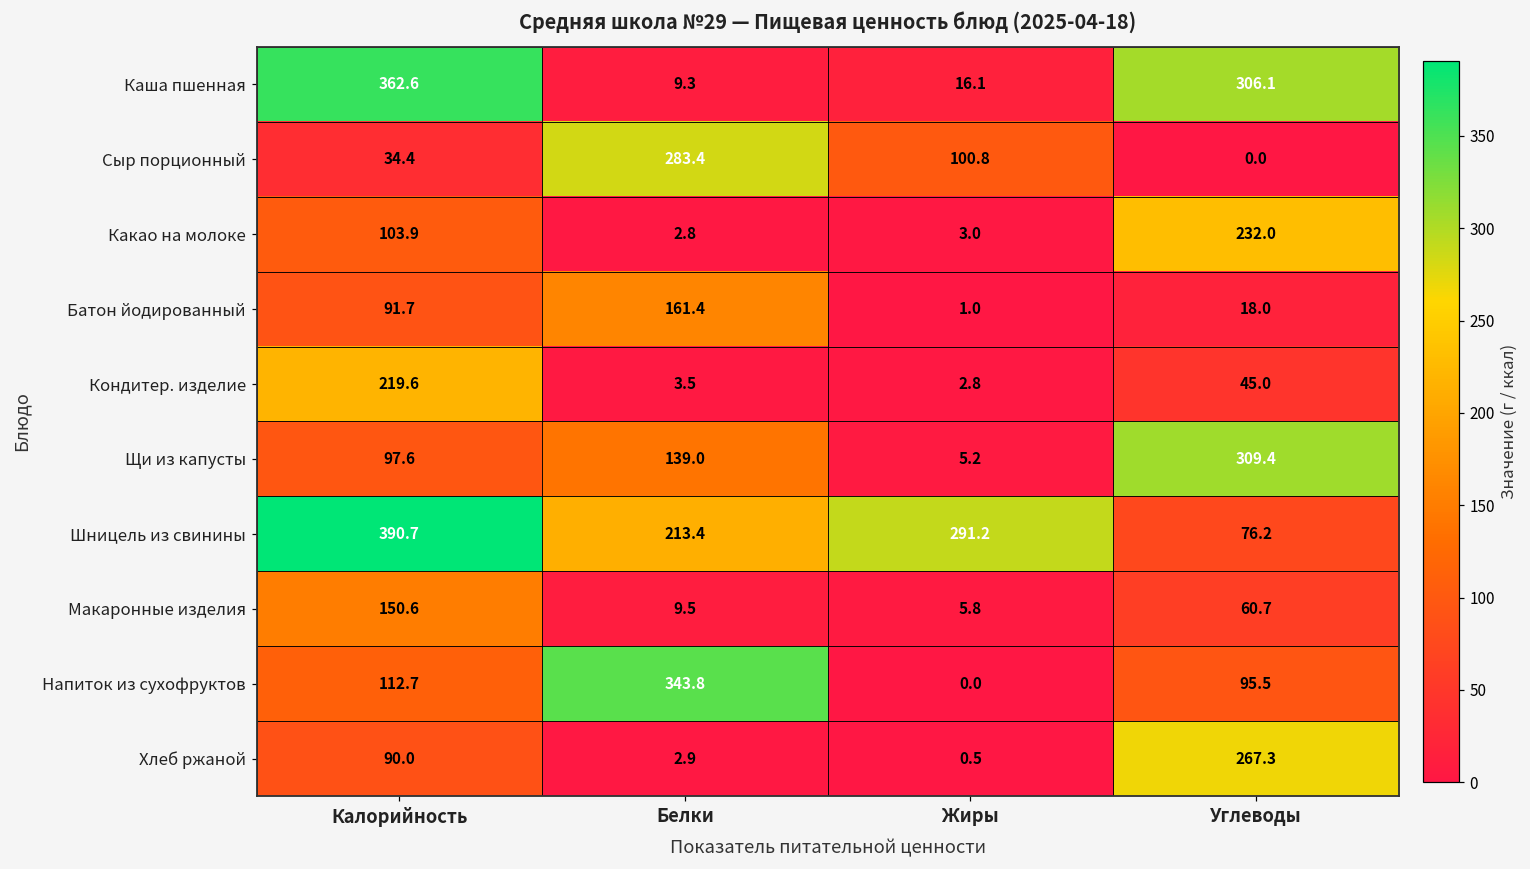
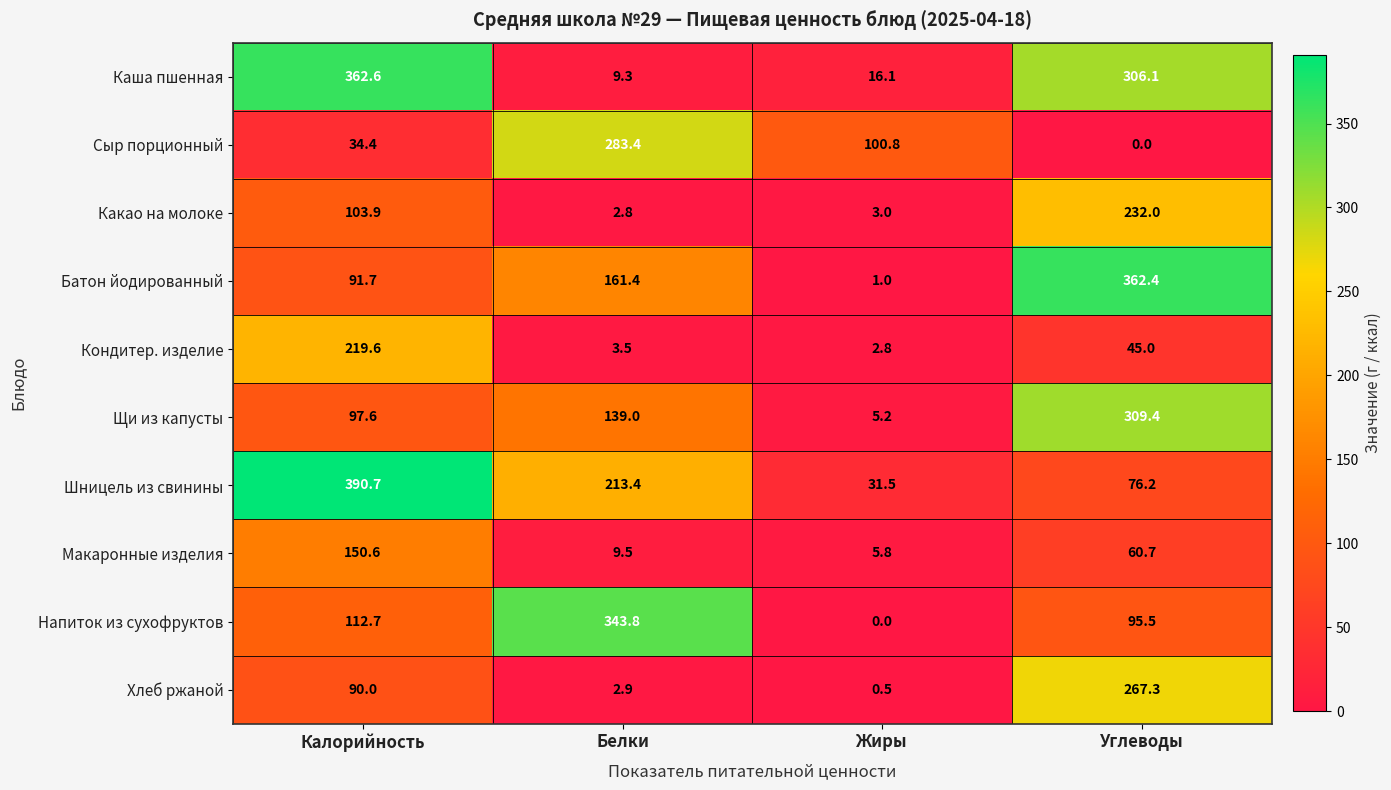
Батон йодированный, Углеводы: 18.0 -> 362.4
Шницель из свинины, Жиры: 291.2 -> 31.5
